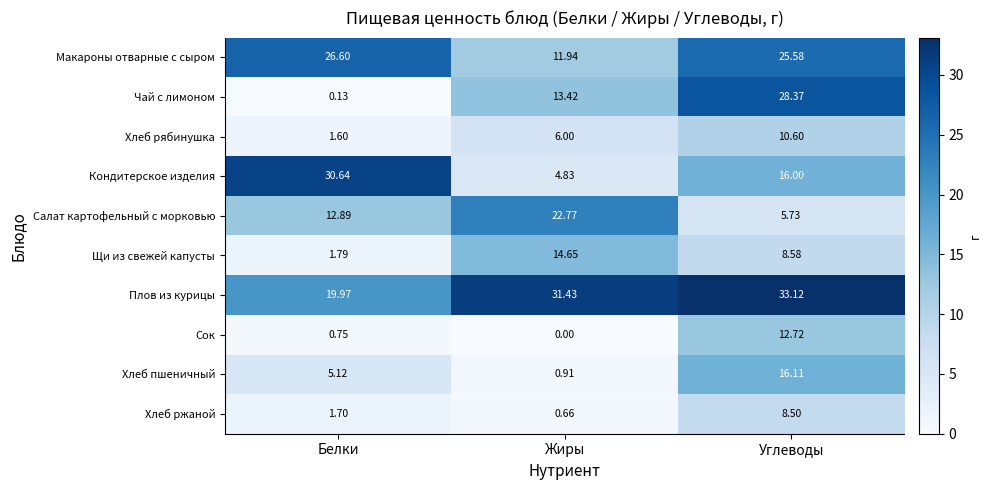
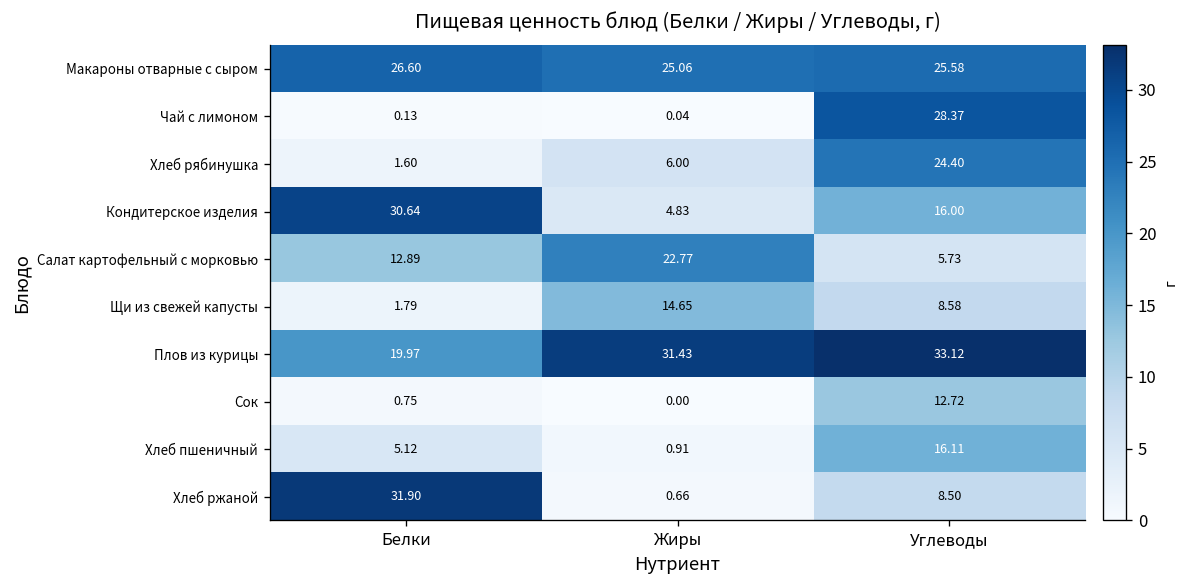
Макароны отварные с сыром, Жиры: 11.94 -> 25.06
Чай с лимоном, Жиры: 13.42 -> 0.04
Хлеб рябинушка, Углеводы: 10.60 -> 24.40
Хлеб ржаной, Белки: 1.70 -> 31.90
